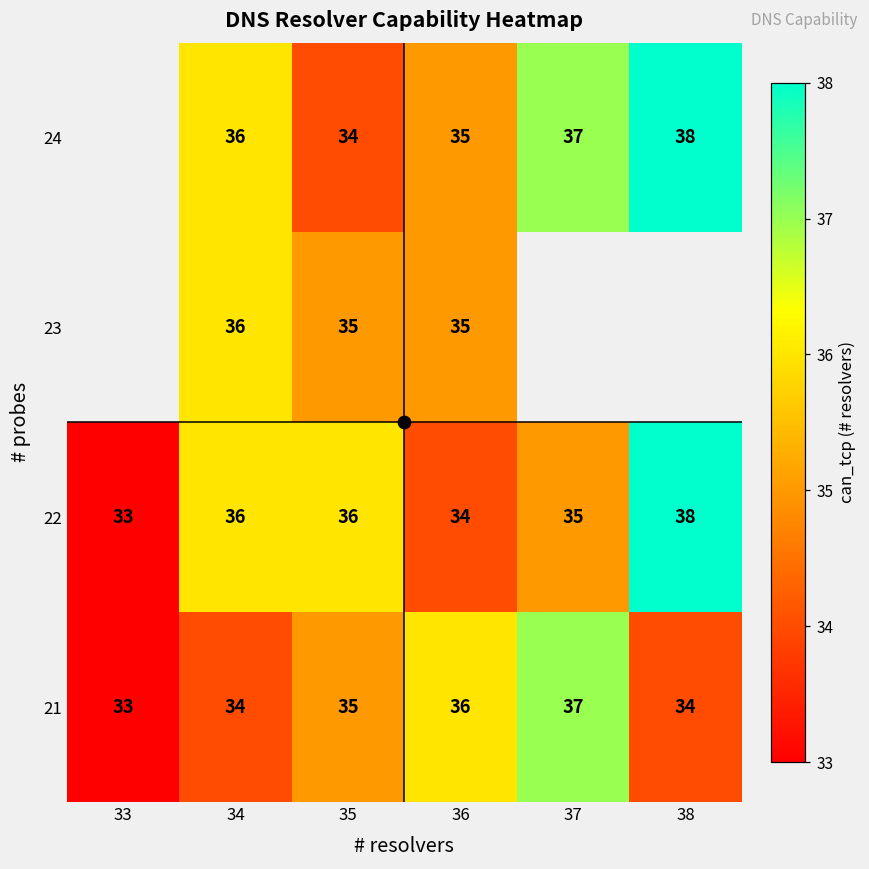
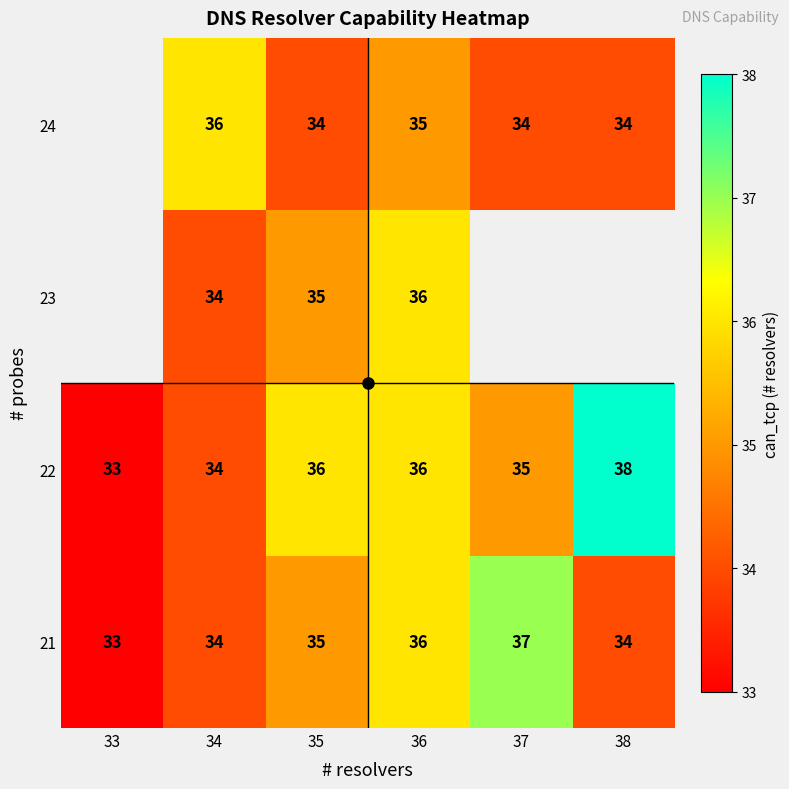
24, 37: 37 -> 34
24, 38: 38 -> 34
23, 34: 36 -> 34
23, 36: 35 -> 36
22, 34: 36 -> 34
22, 36: 34 -> 36
